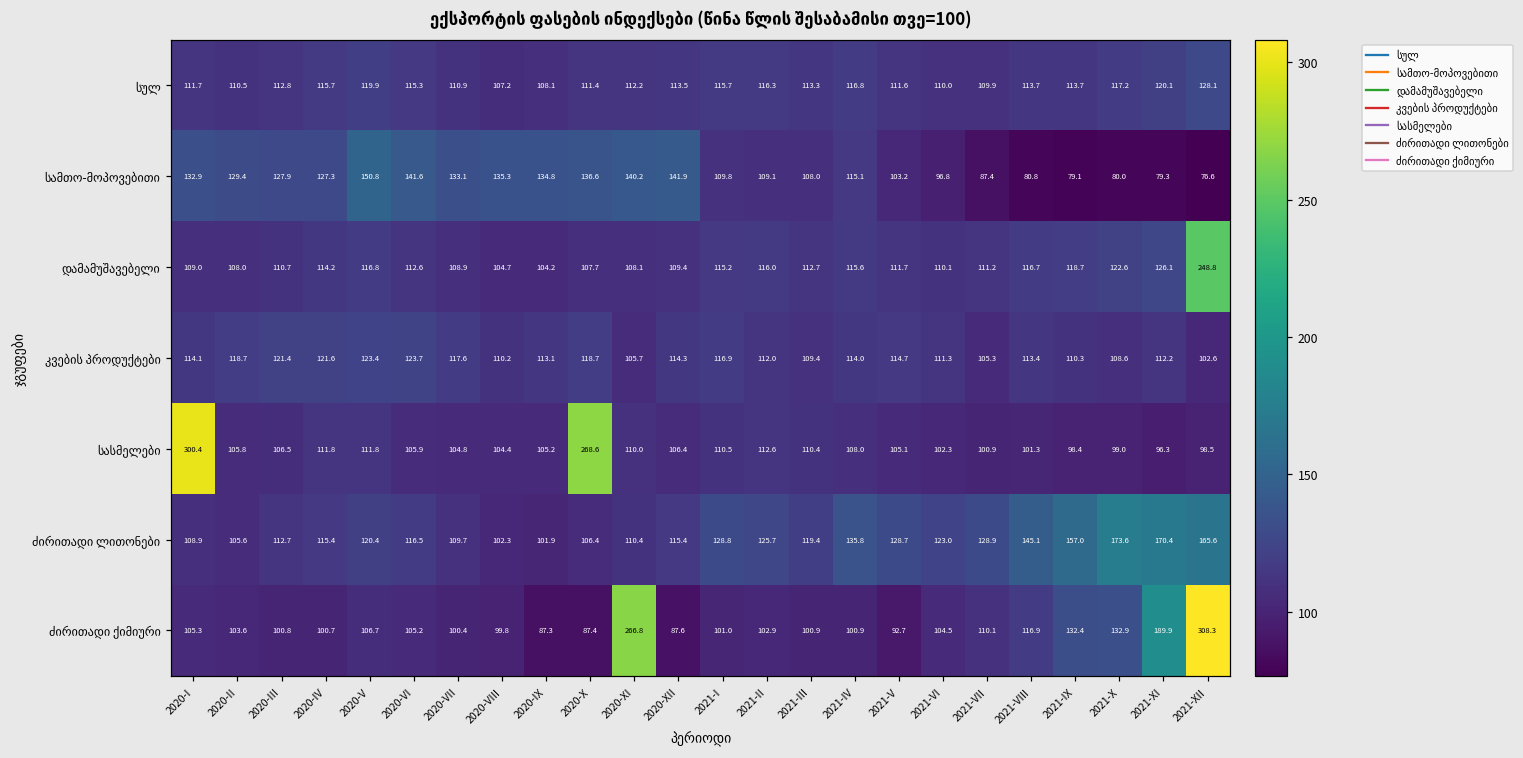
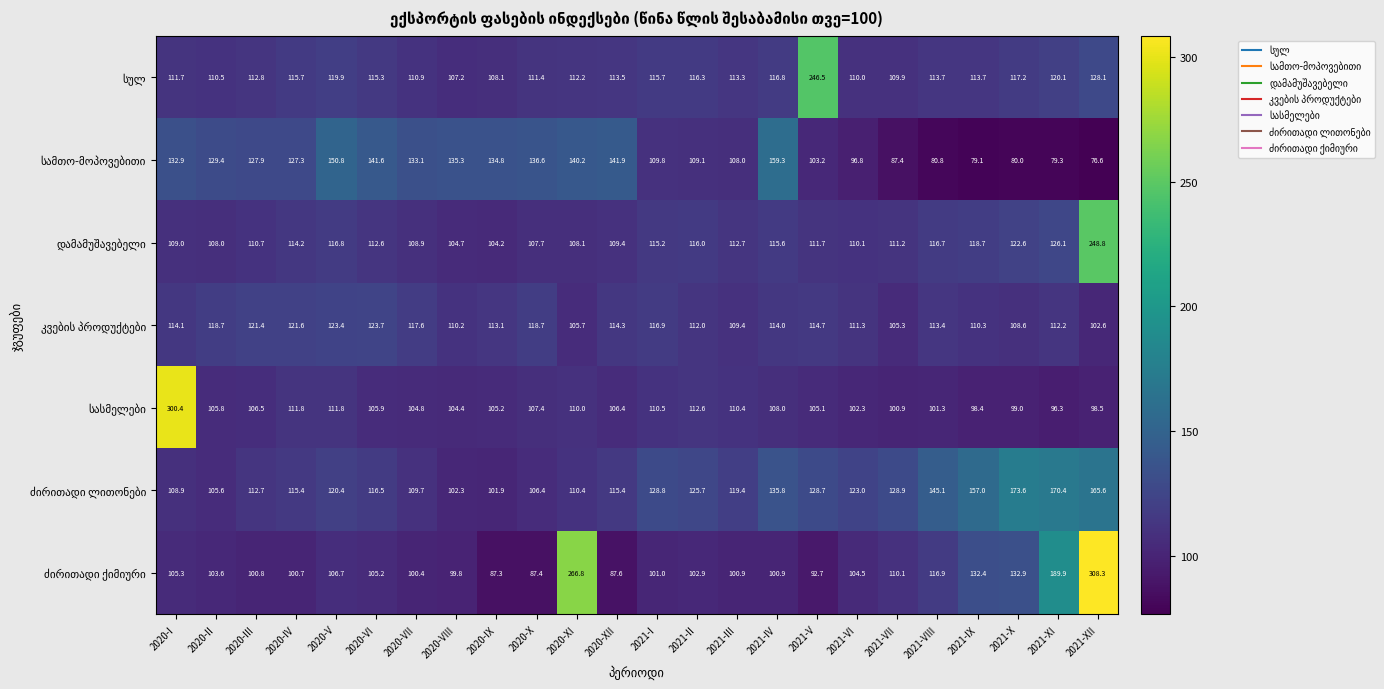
სულ, 2021-V: 111.6 -> 246.5
სამთო-მოპოვებითი, 2021-IV: 115.1 -> 159.3
სასმელები, 2020-X: 268.6 -> 107.4
